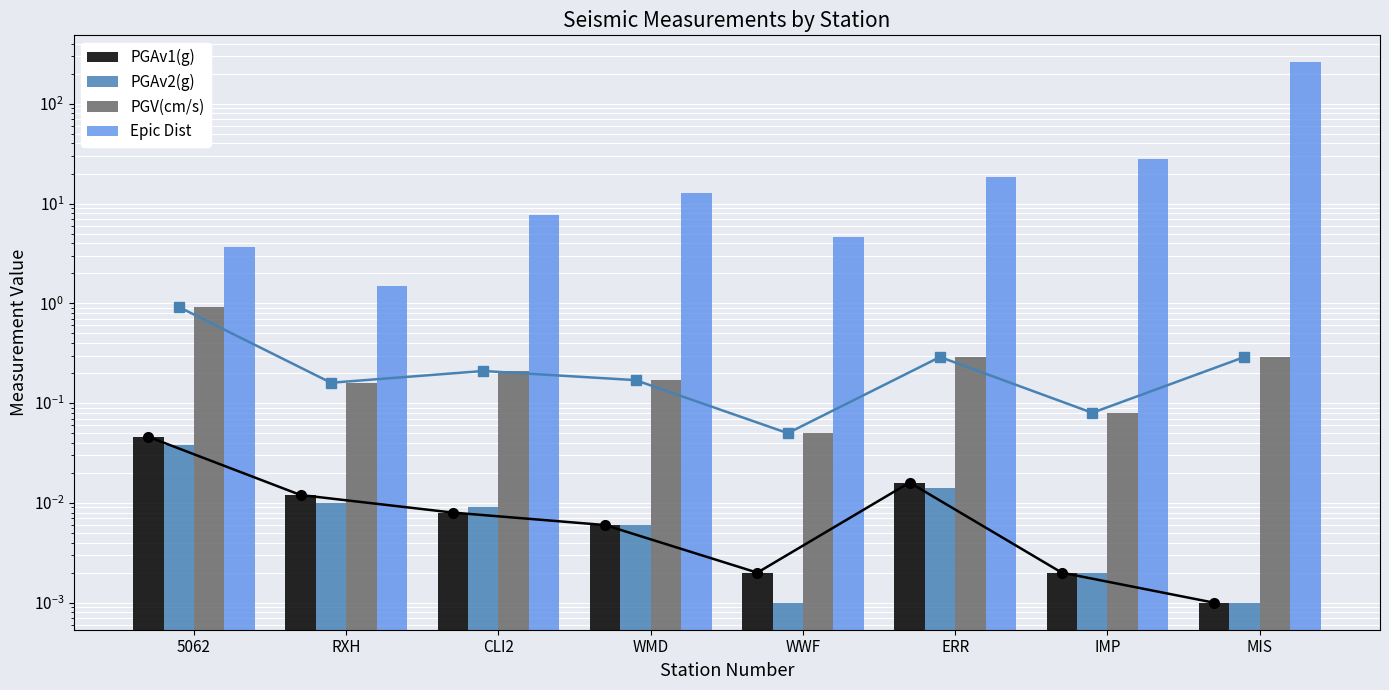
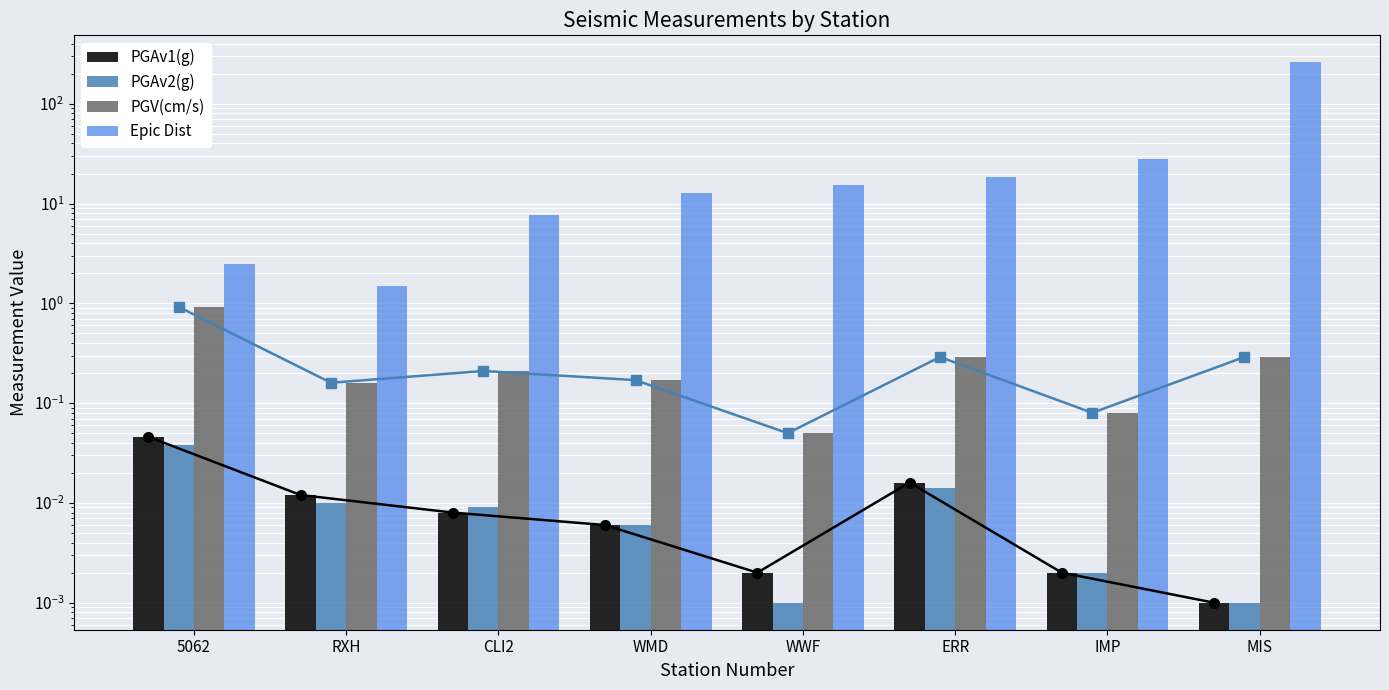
Epic Dist, 5062: 3.7 -> 2.5
Epic Dist, WWF: 5 -> 15
